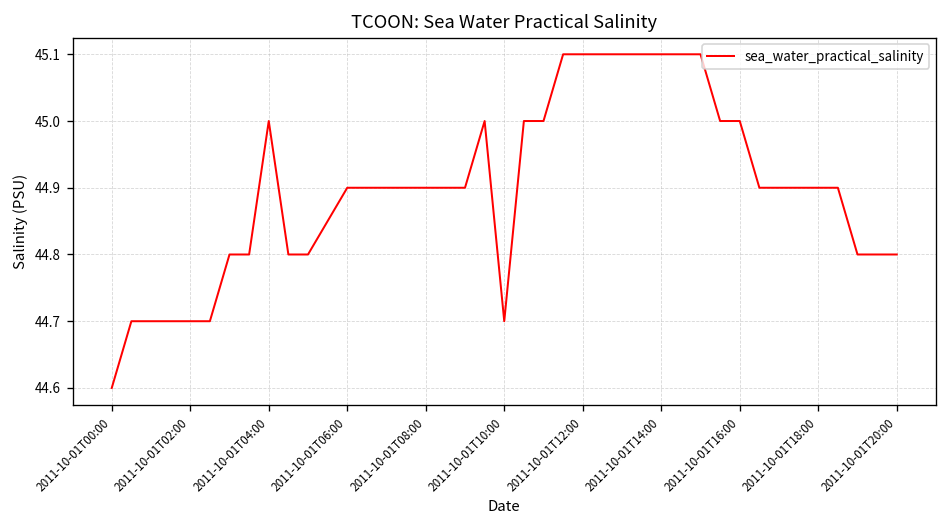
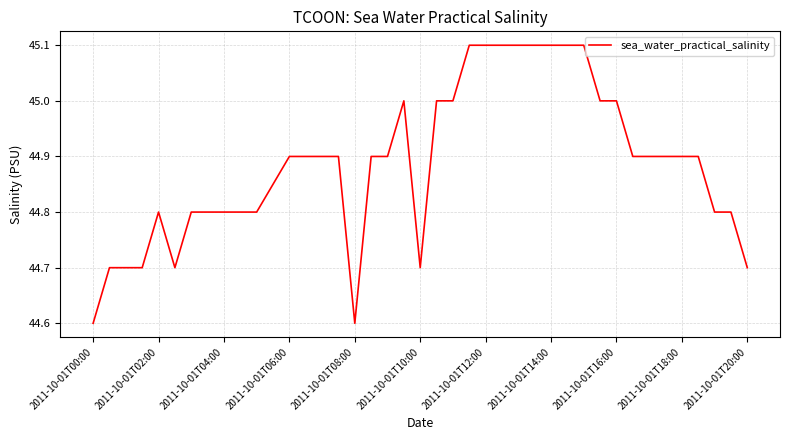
2011-10-01T02:00: 44.7 -> 44.8
2011-10-01T04:00: 45.0 -> 44.8
2011-10-01T08:00: 44.9 -> 44.6
2011-10-01T20:00: 44.8 -> 44.7
